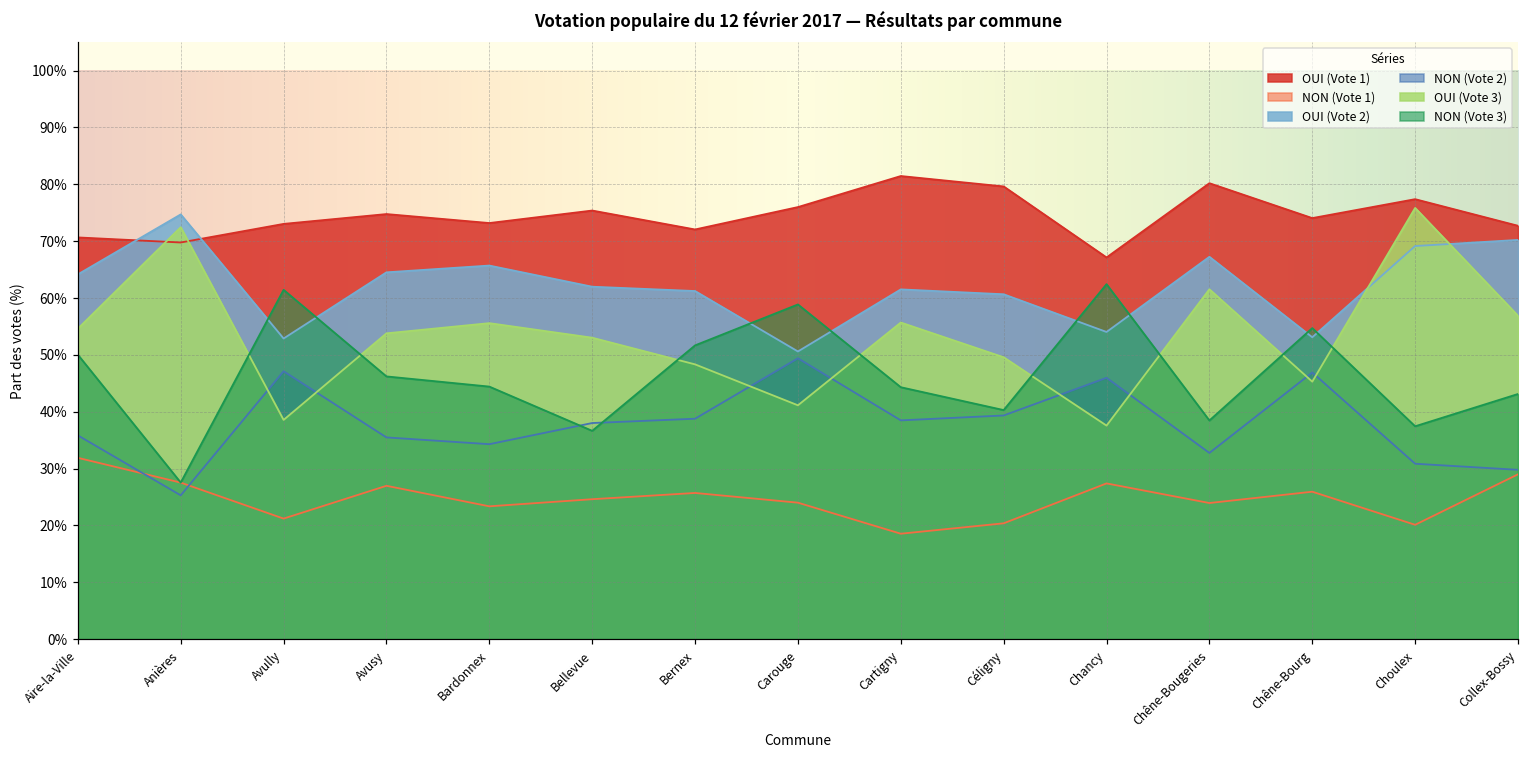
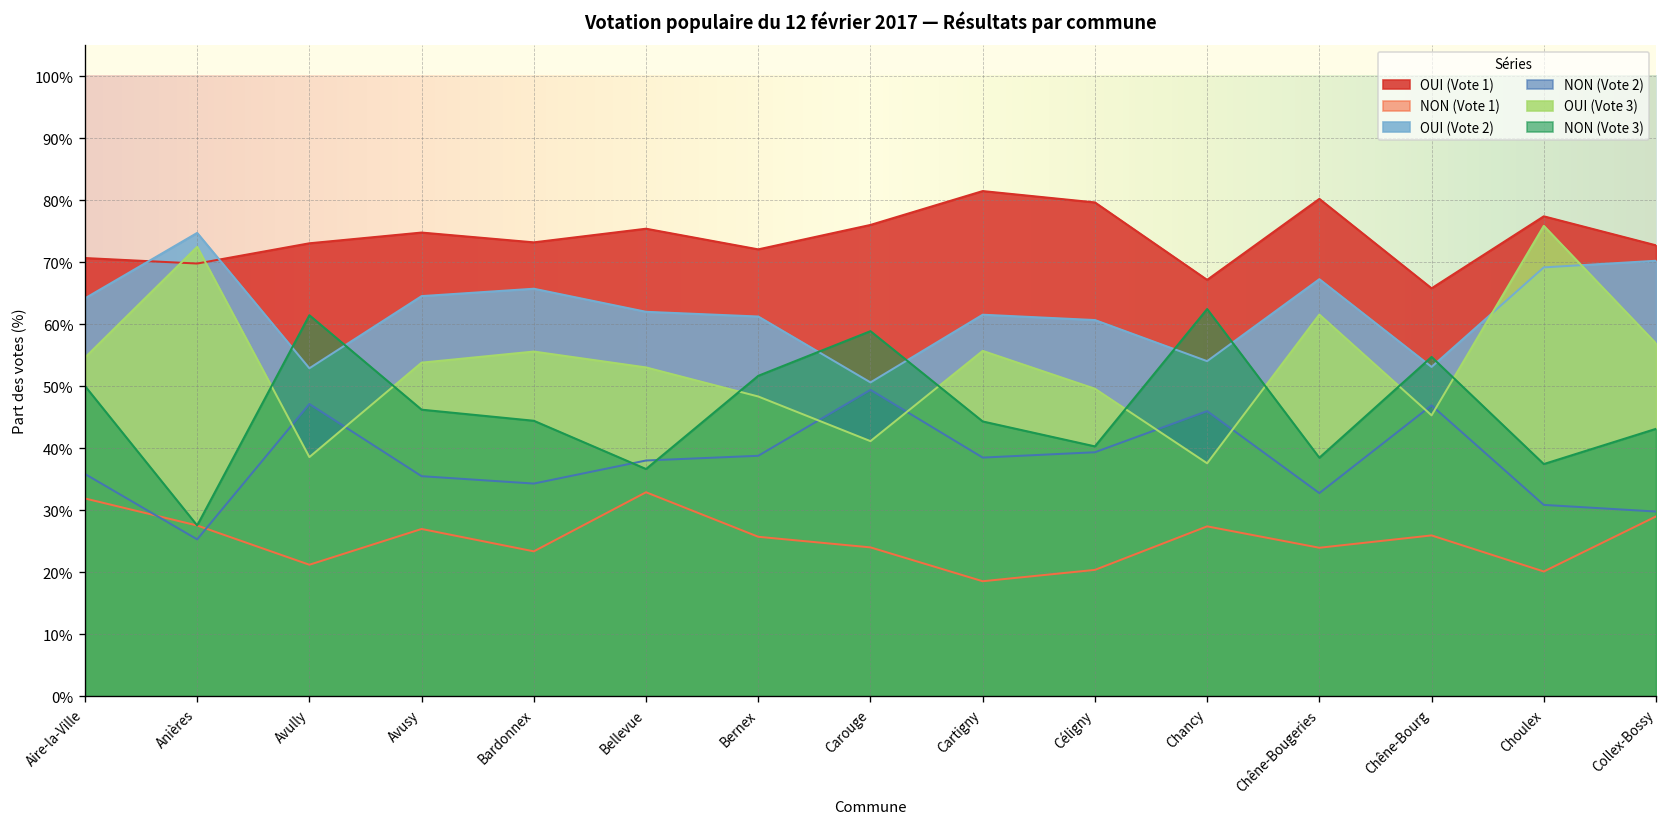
NON (Vote 1), Bellevue: 25% -> 33%
OUI (Vote 1), Chêne-Bourg: 74% -> 66%
